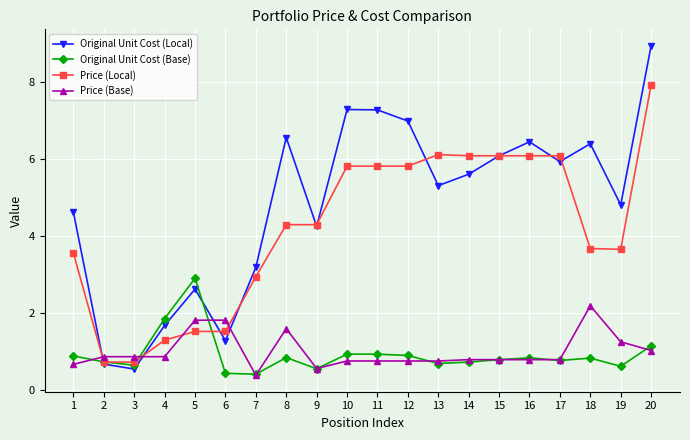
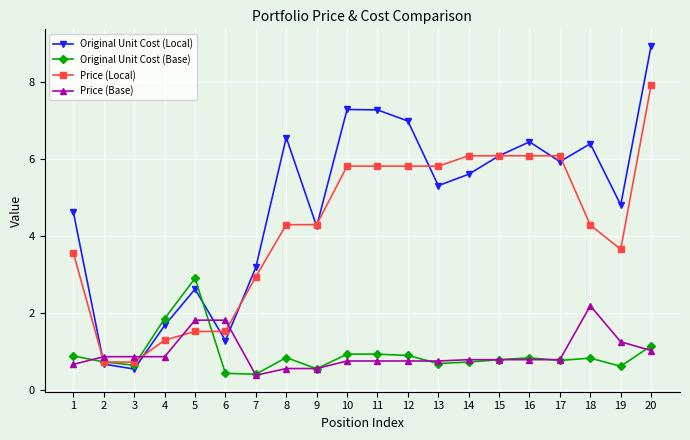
Price (Base), 8: 1.6 -> 0.6
Price (Local), 13: 6.1 -> 5.8
Price (Local), 18: 3.7 -> 4.3
